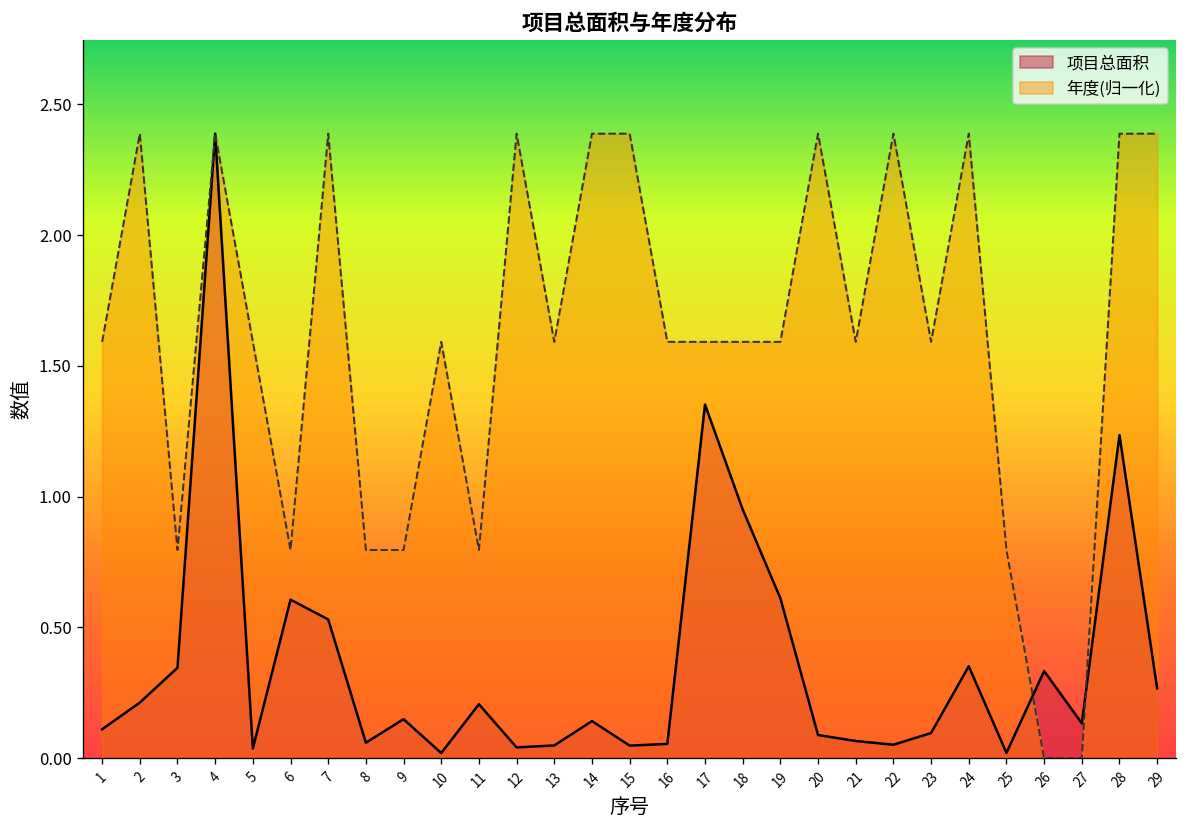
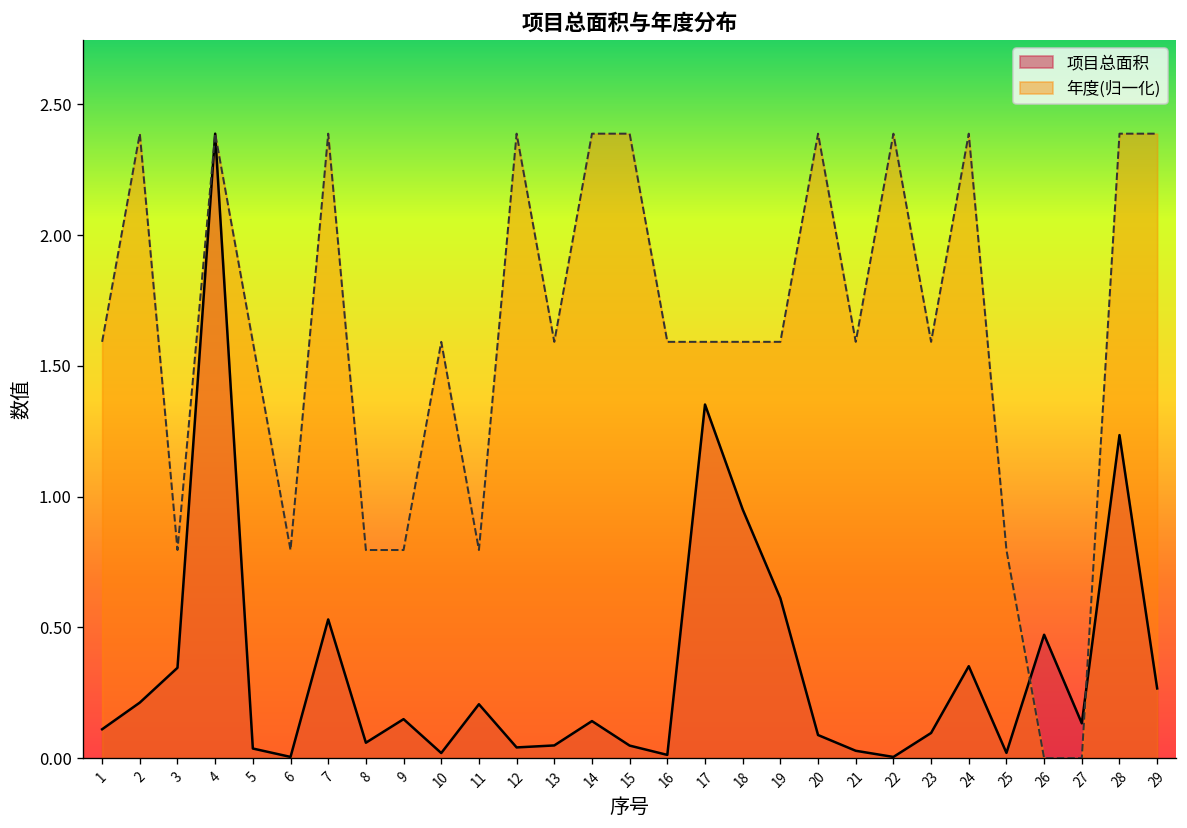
项目总面积, 6: 0.61 -> 0.00
项目总面积, 16: 0.05 -> 0.01
项目总面积, 21: 0.07 -> 0.03
项目总面积, 22: 0.05 -> 0.00
项目总面积, 26: 0.33 -> 0.47
